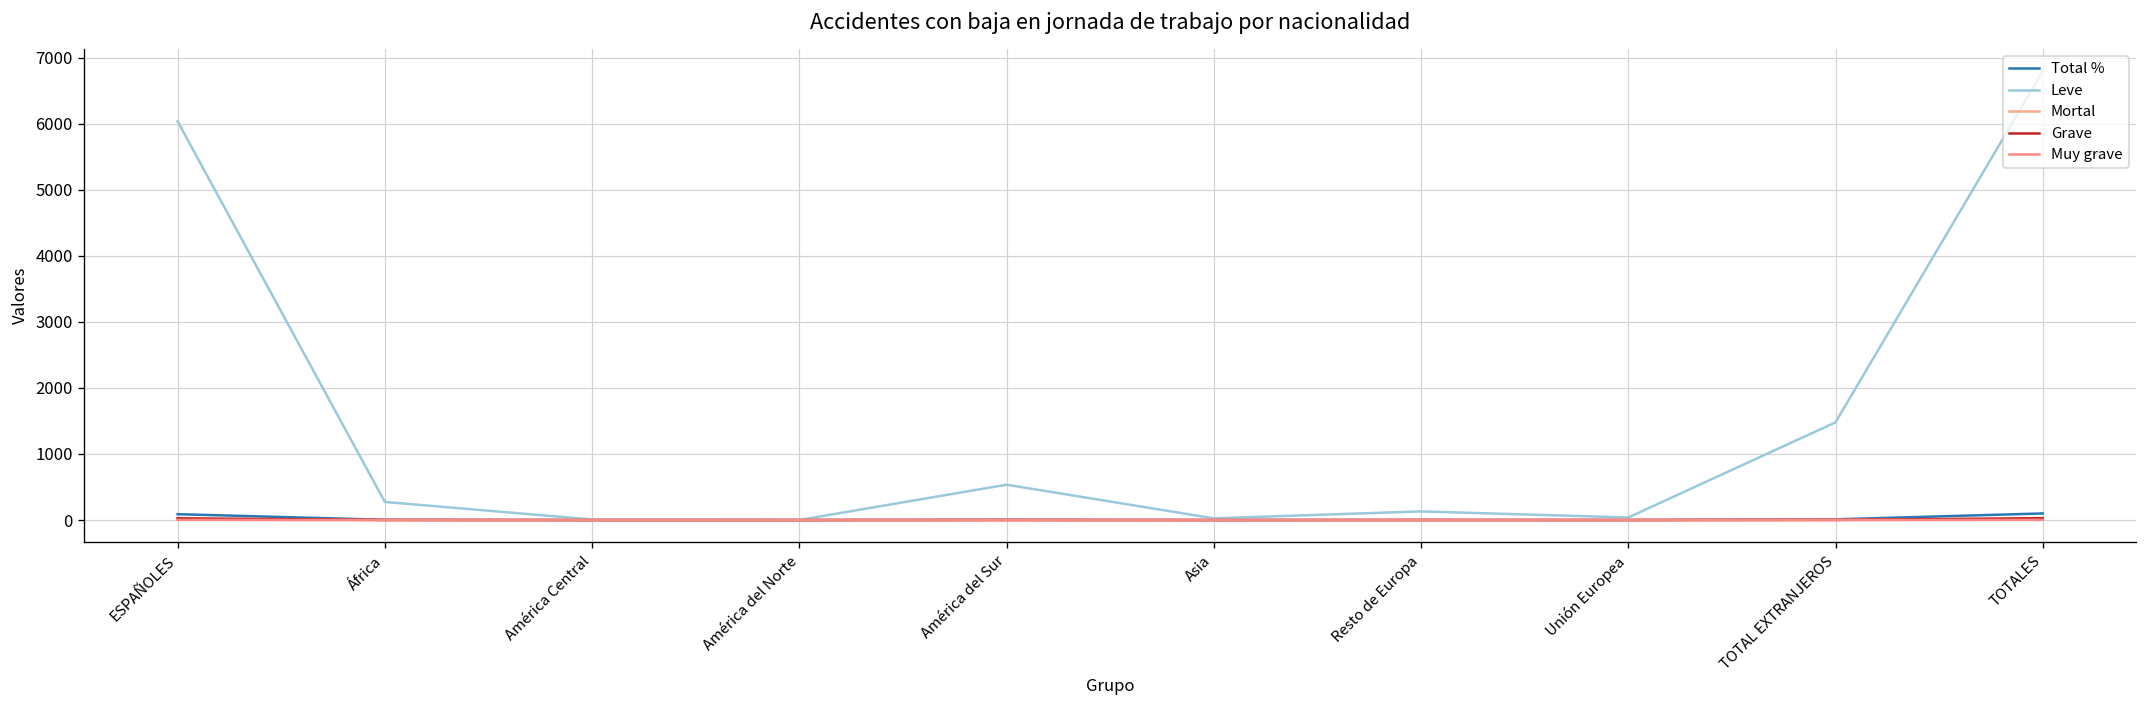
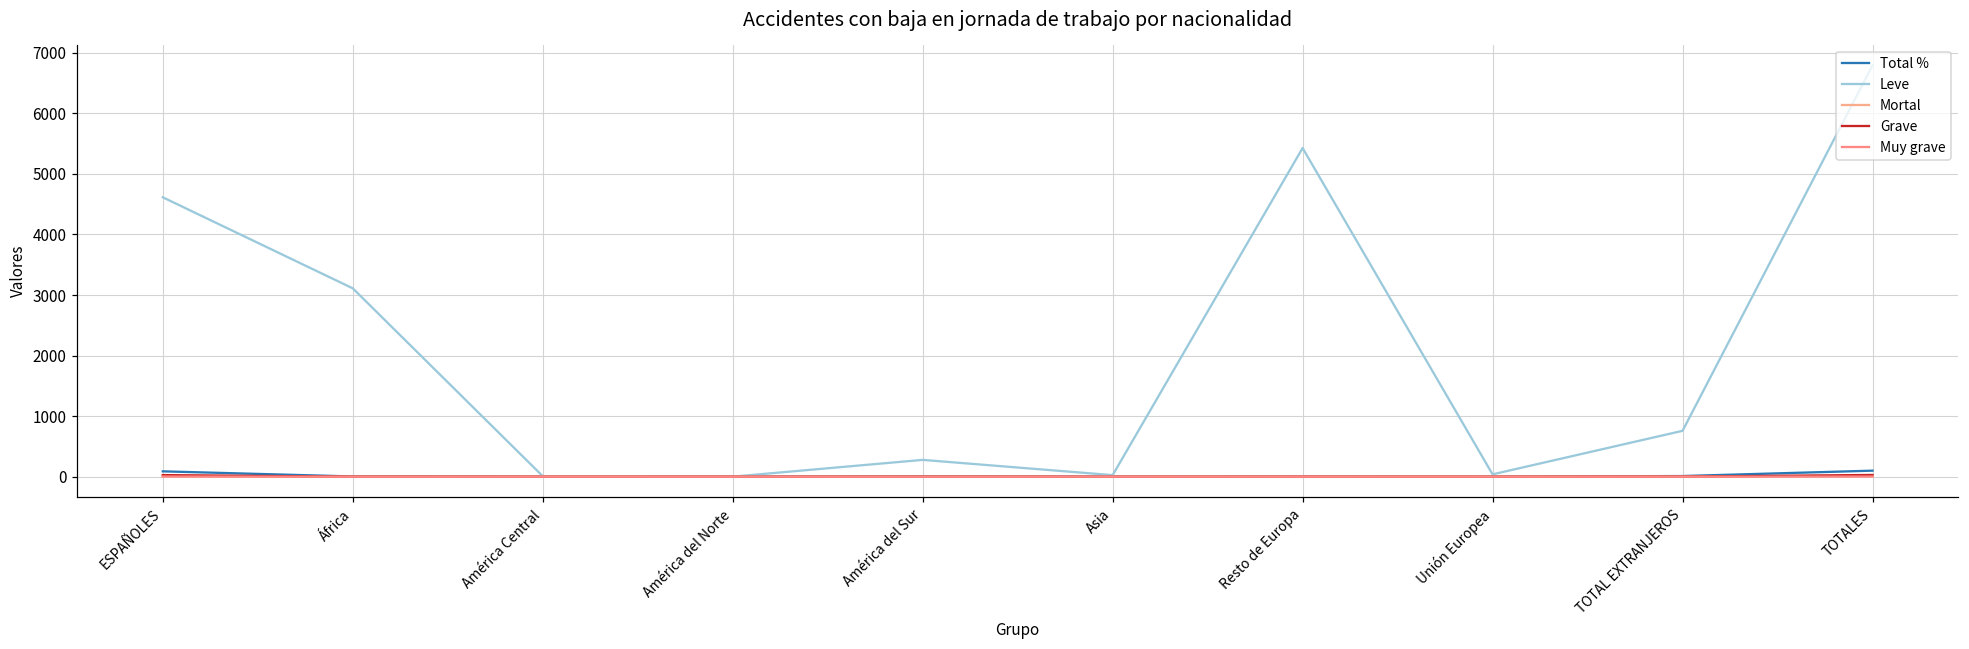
Leve, ESPAÑOLES: 6000 -> 4600
Leve, África: 300 -> 3100
Leve, América del Sur: 500 -> 300
Leve, Resto de Europa: 100 -> 5400
Leve, TOTAL EXTRANJEROS: 1500 -> 800
